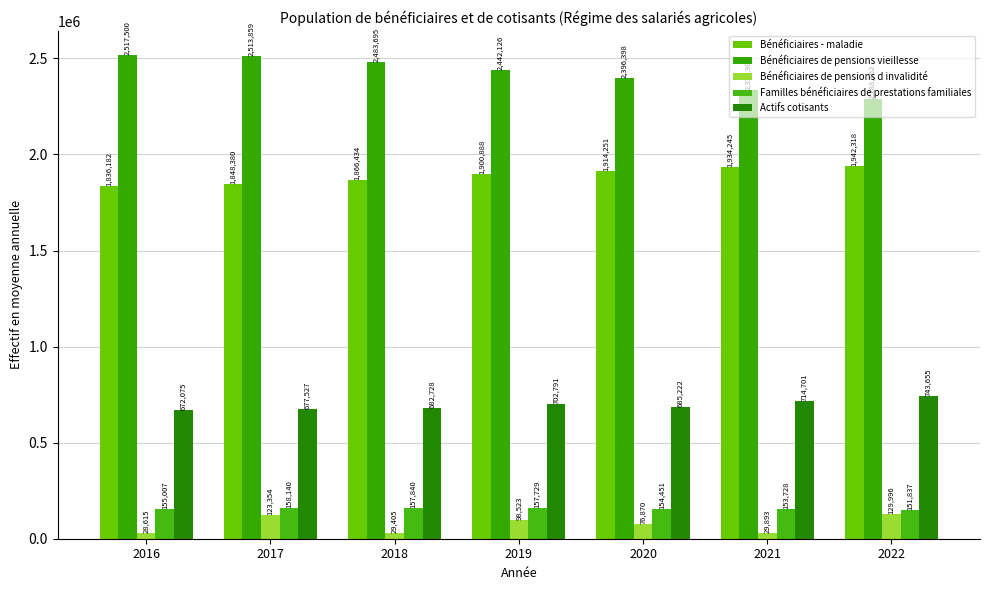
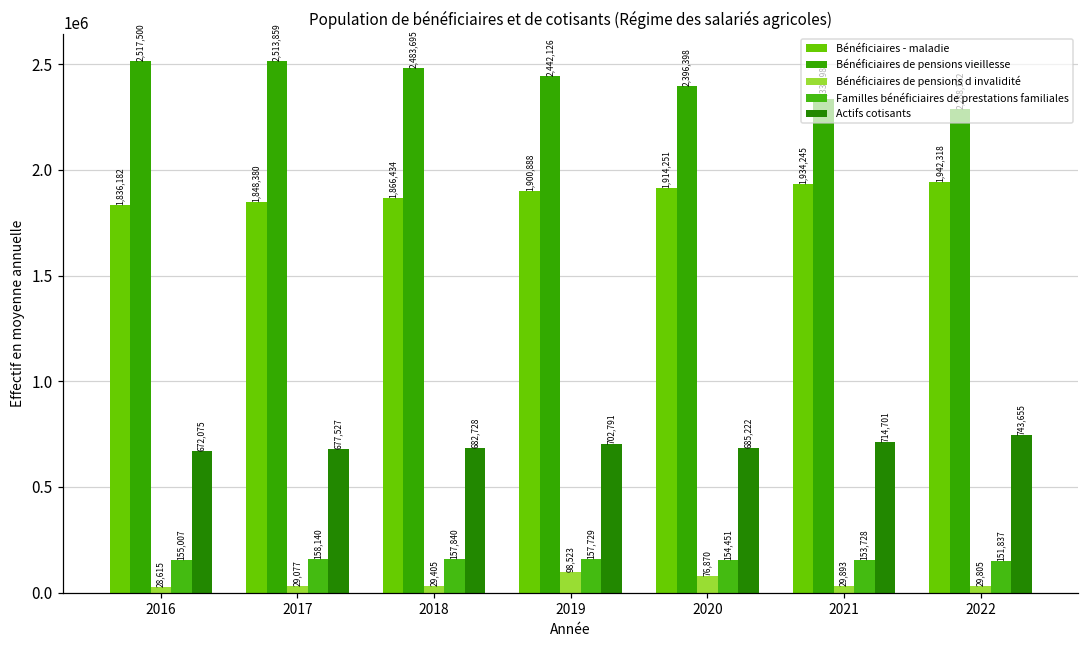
Bénéficiaires de pensions d invalidité, 2017: 123,354 -> 29,077
Bénéficiaires de pensions d invalidité, 2022: 129,996 -> 29,805
